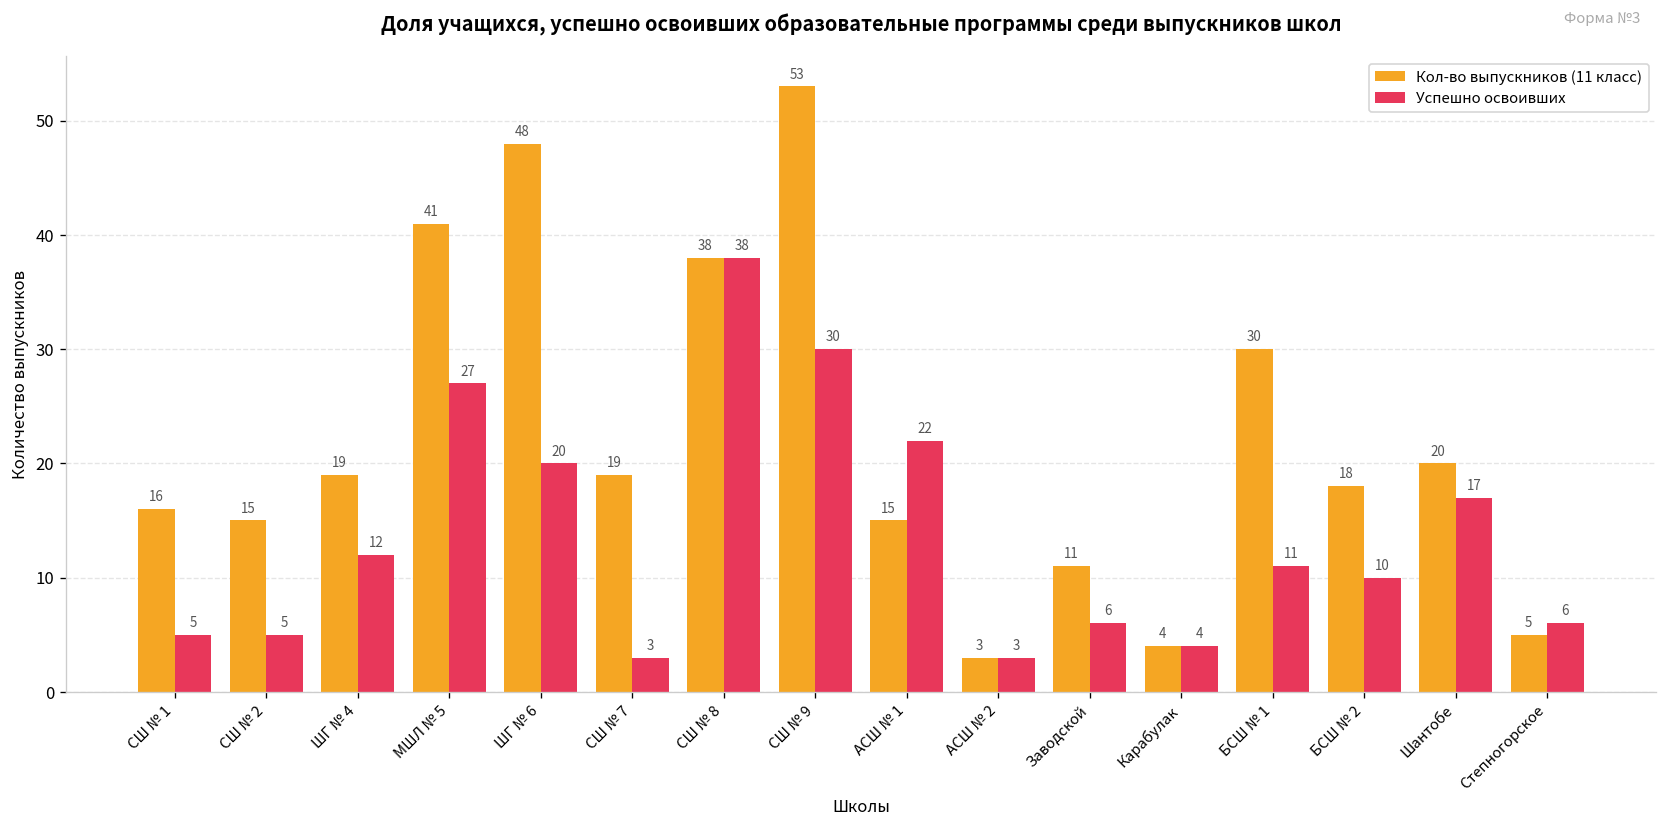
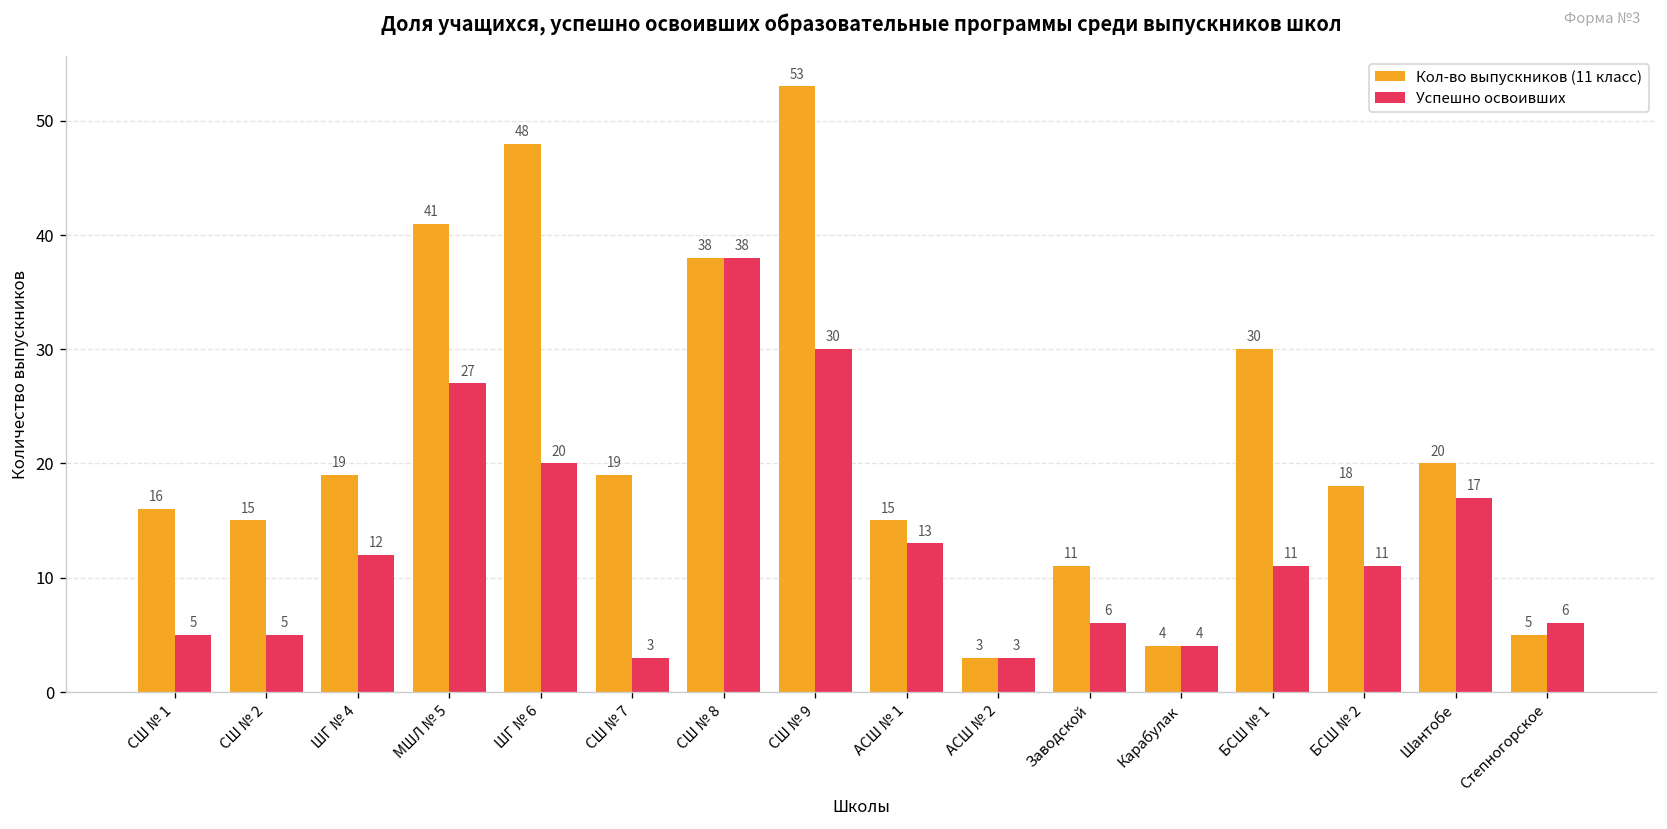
Успешно освоивших, АСШ № 1: 22 -> 13
Успешно освоивших, БСШ № 2: 10 -> 11
